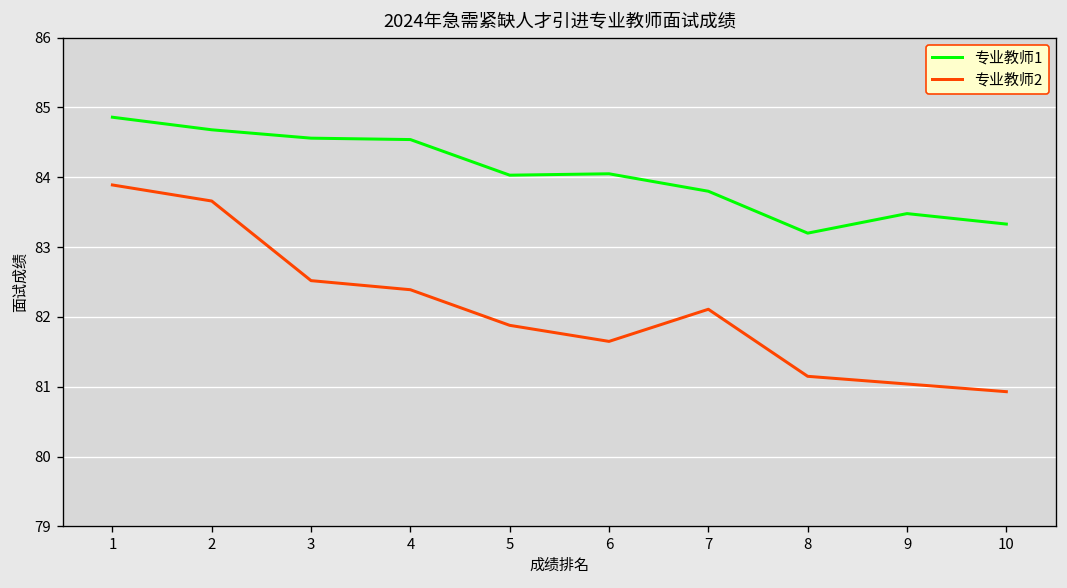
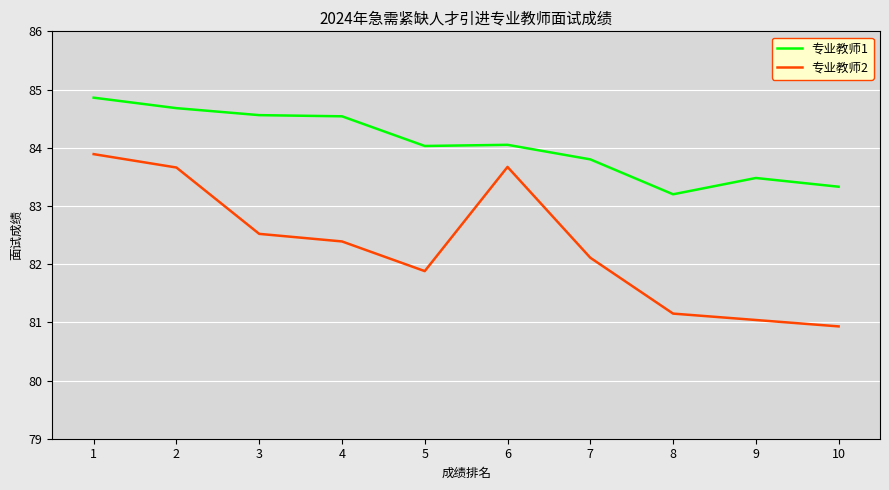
专业教师2, 6: 81.7 -> 83.7
